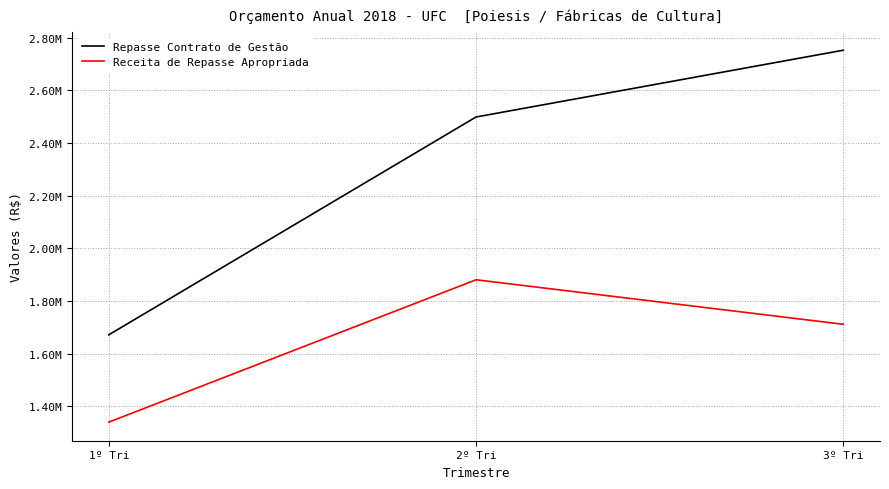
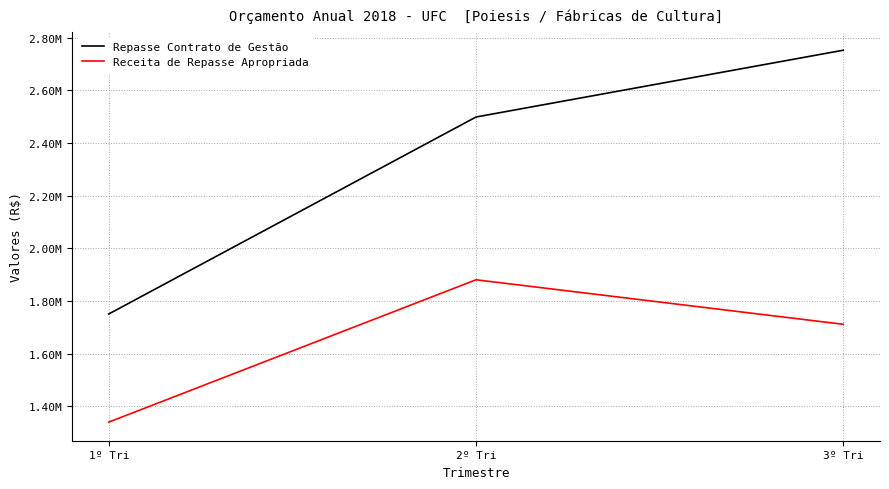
Repasse Contrato de Gestão, 1º Tri: 1670000 -> 1750000
